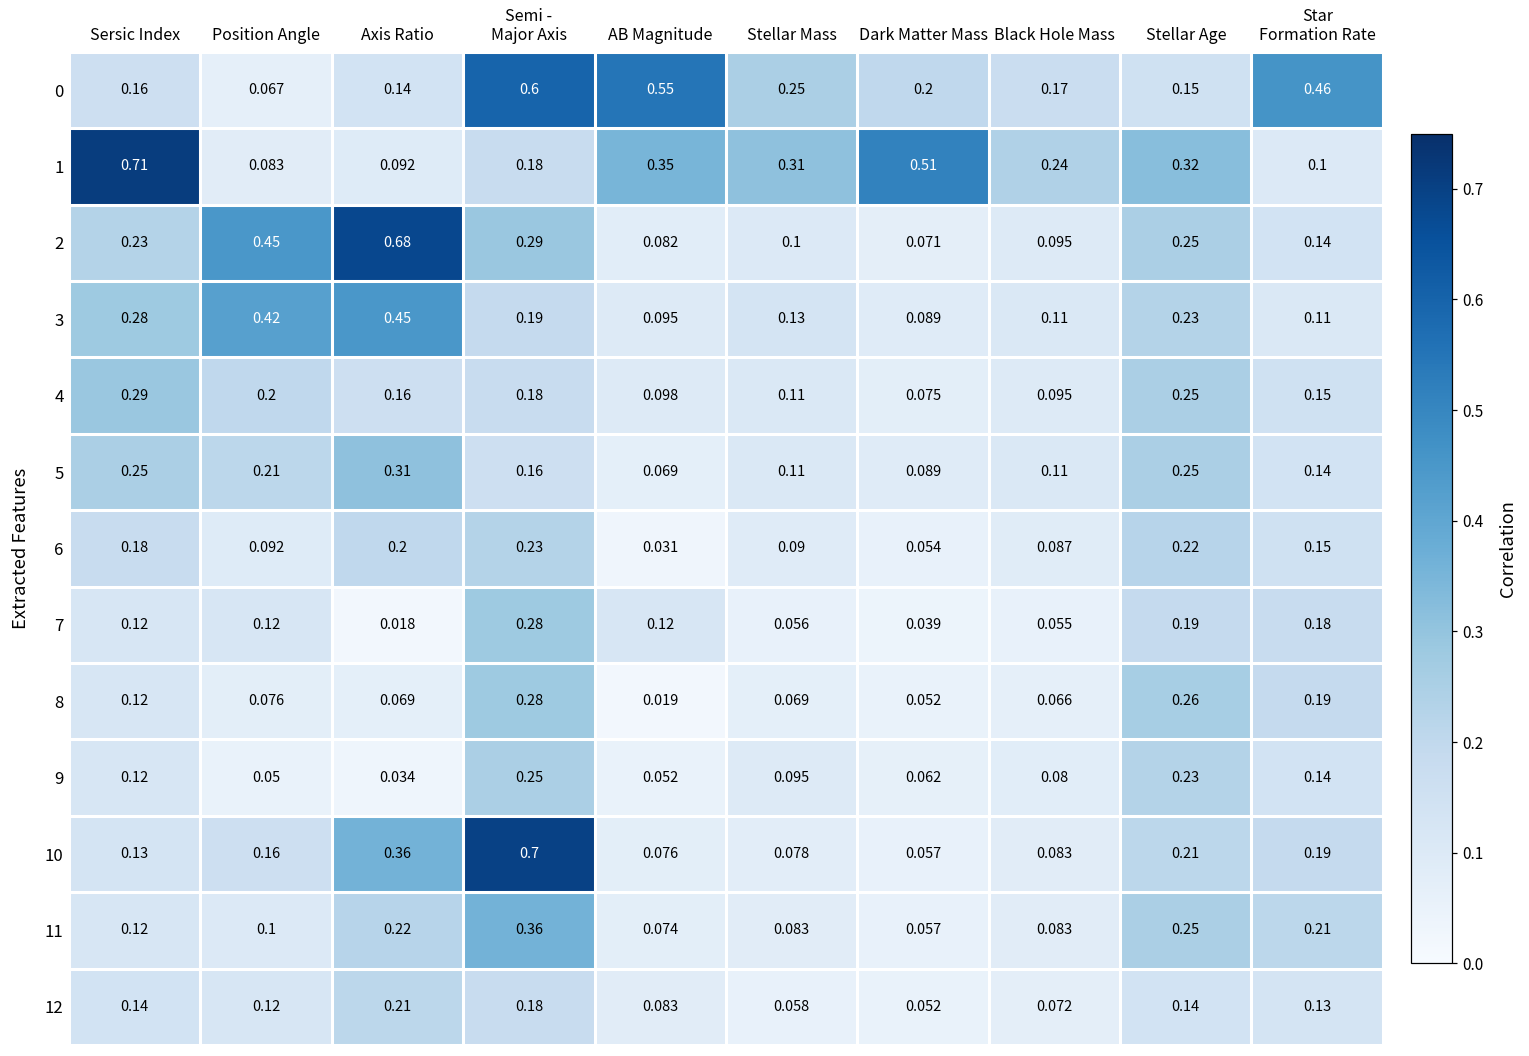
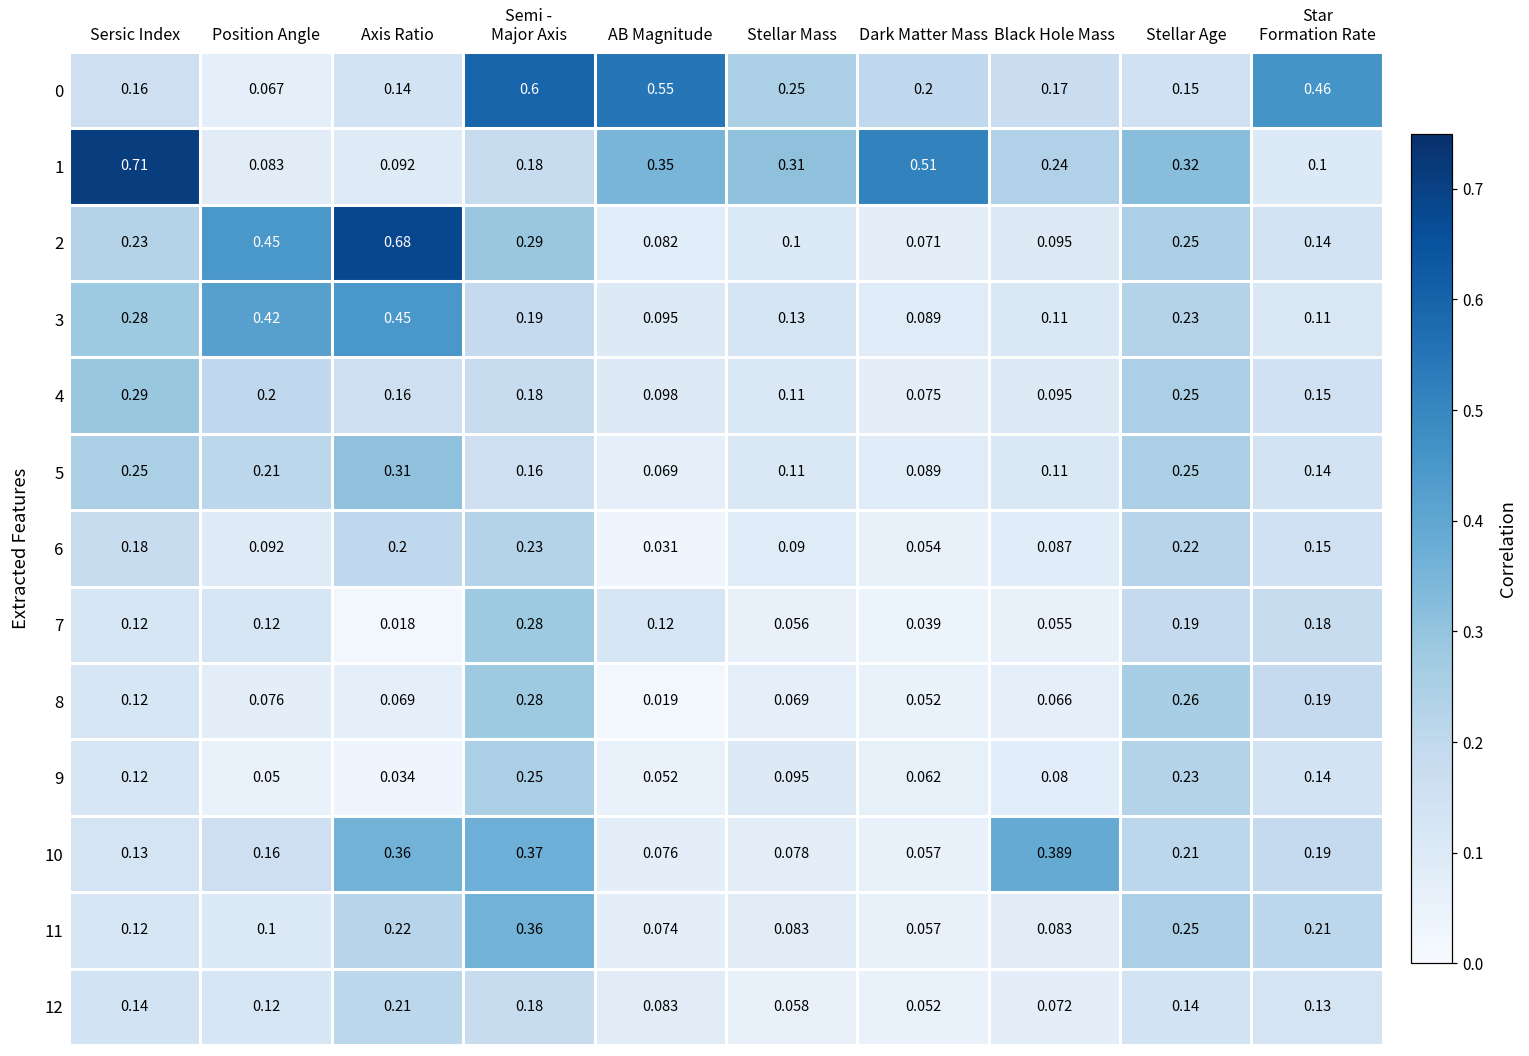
10, Semi - Major Axis: 0.7 -> 0.37
10, Black Hole Mass: 0.083 -> 0.389
